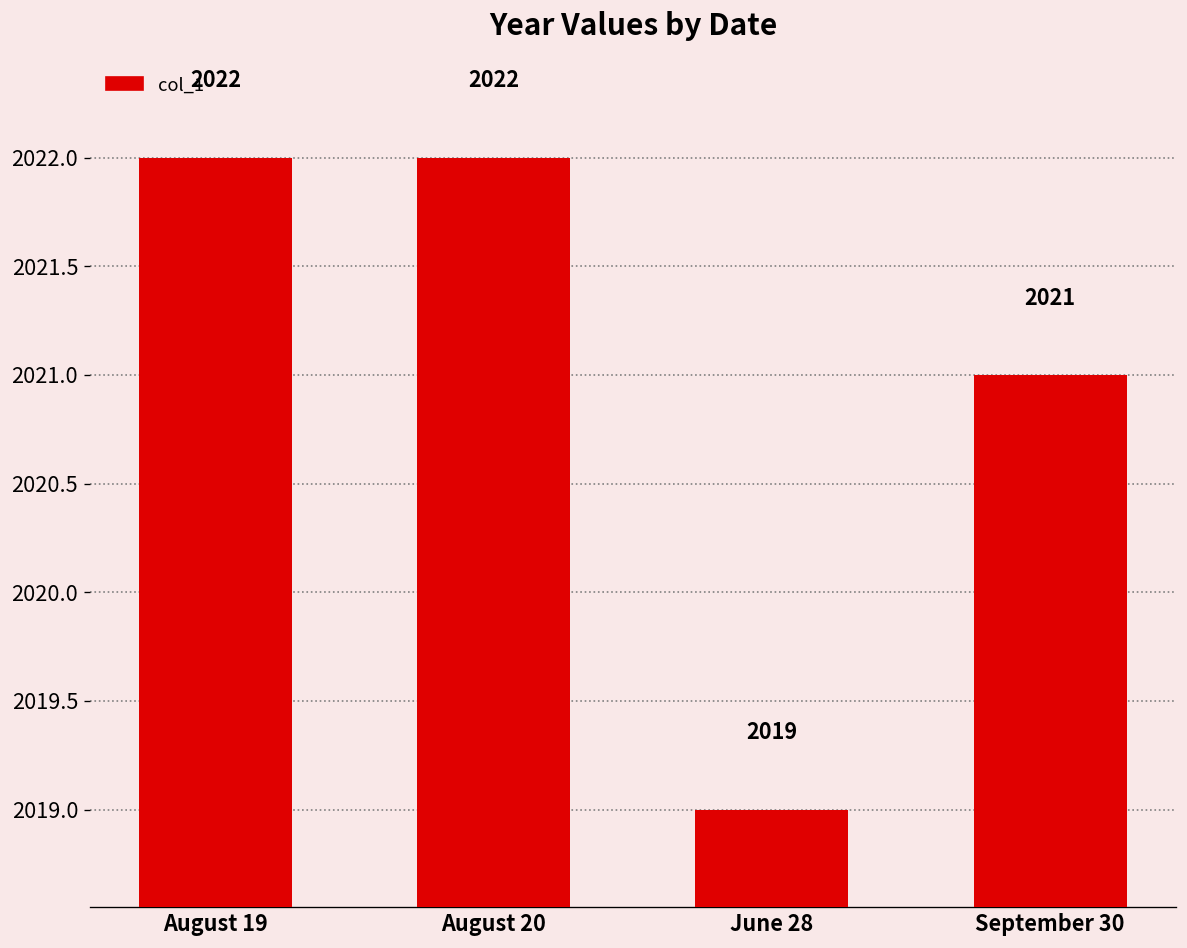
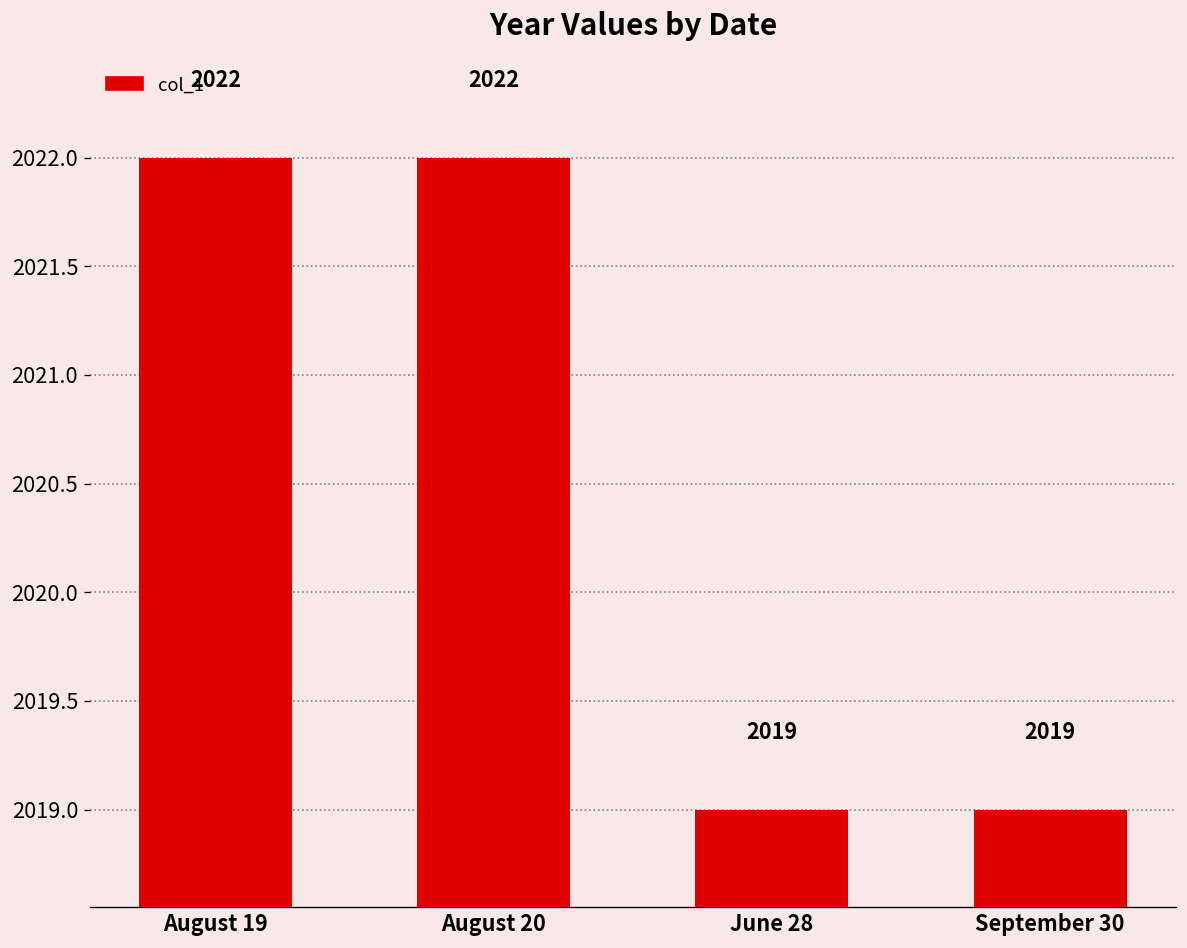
September 30: 2021 -> 2019
